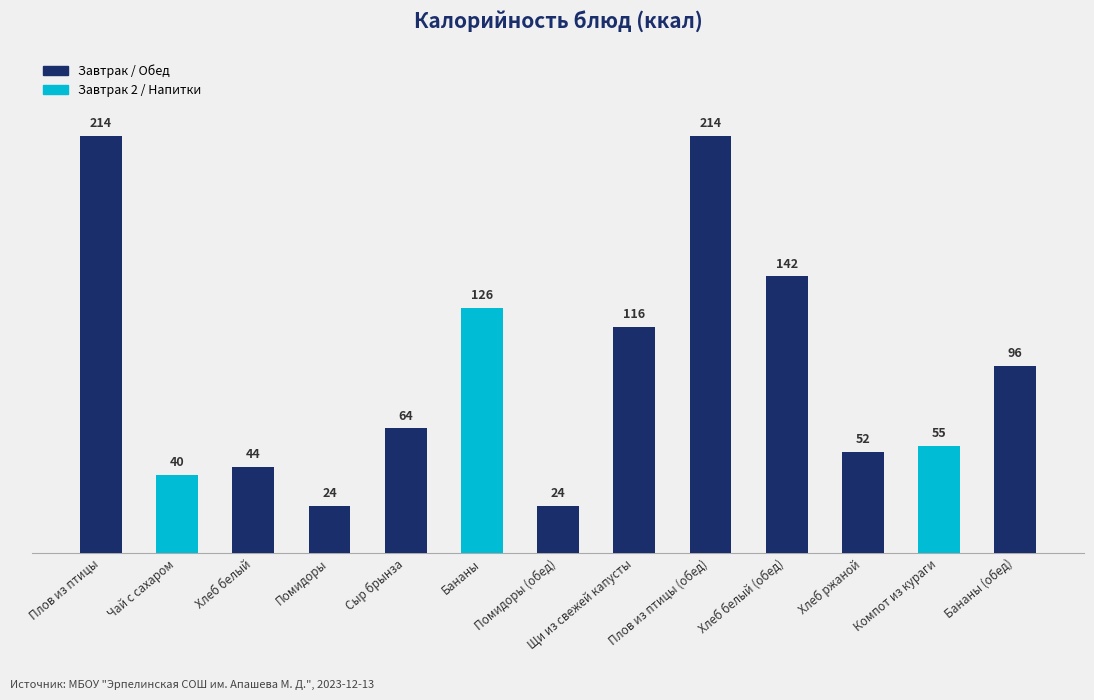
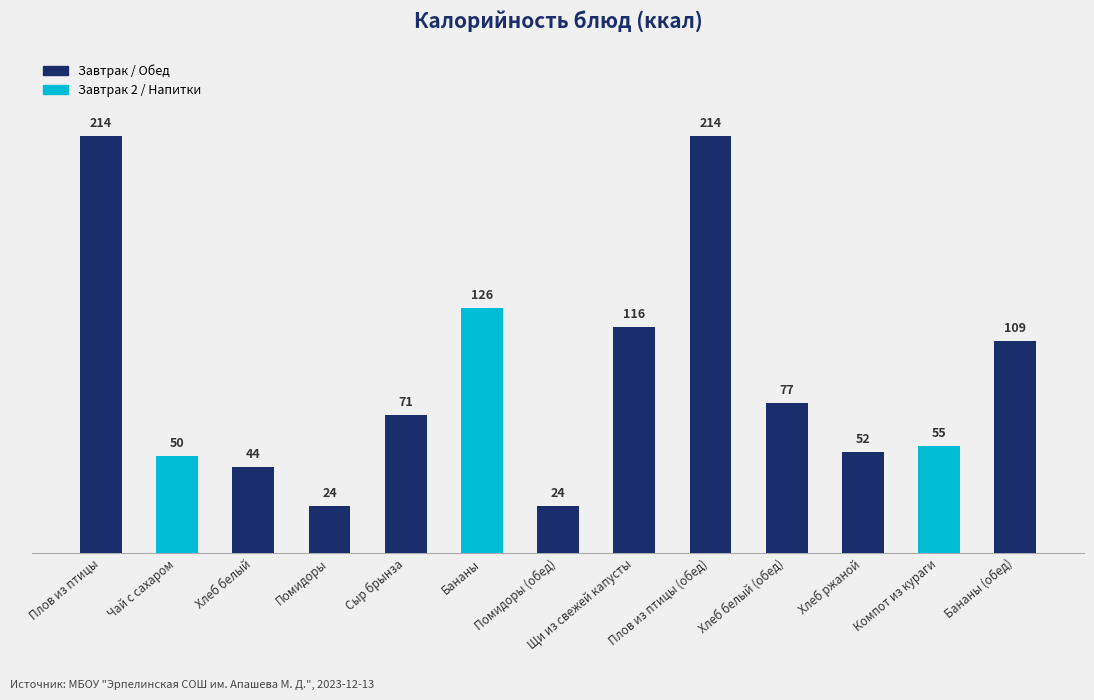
Чай с сахаром: 40 -> 50
Сыр брынза: 64 -> 71
Хлеб белый (обед): 142 -> 77
Бананы (обед): 96 -> 109
